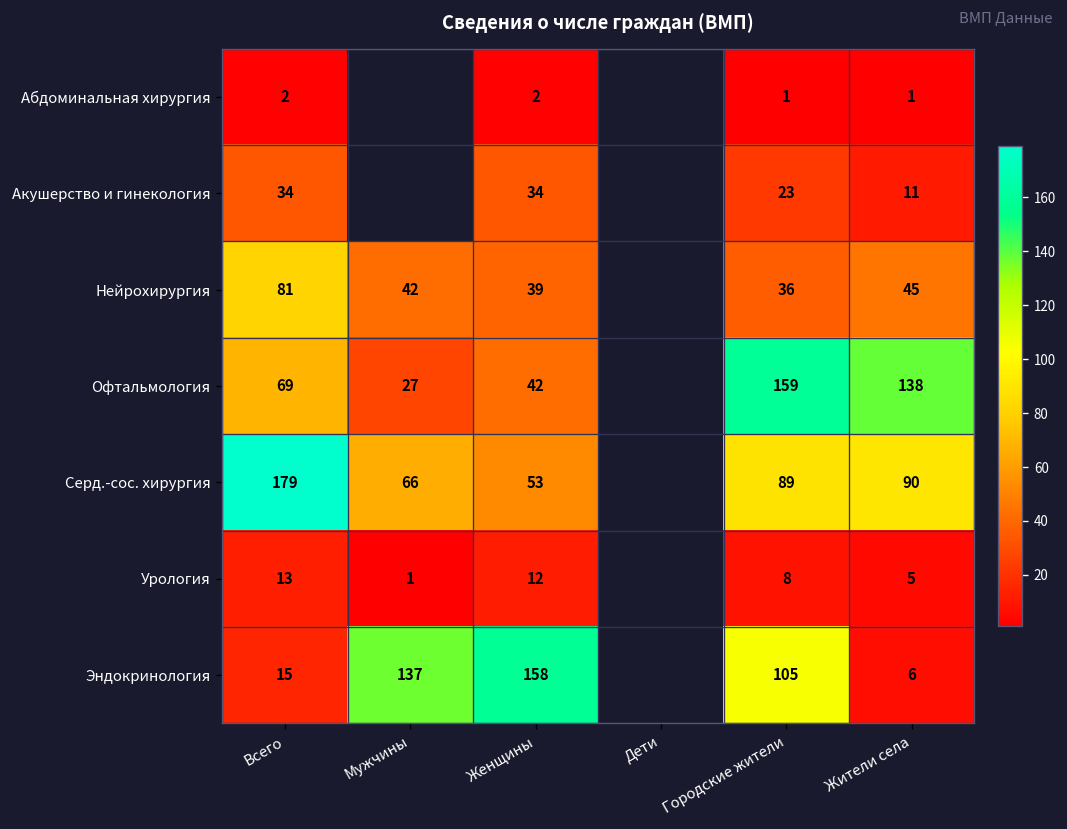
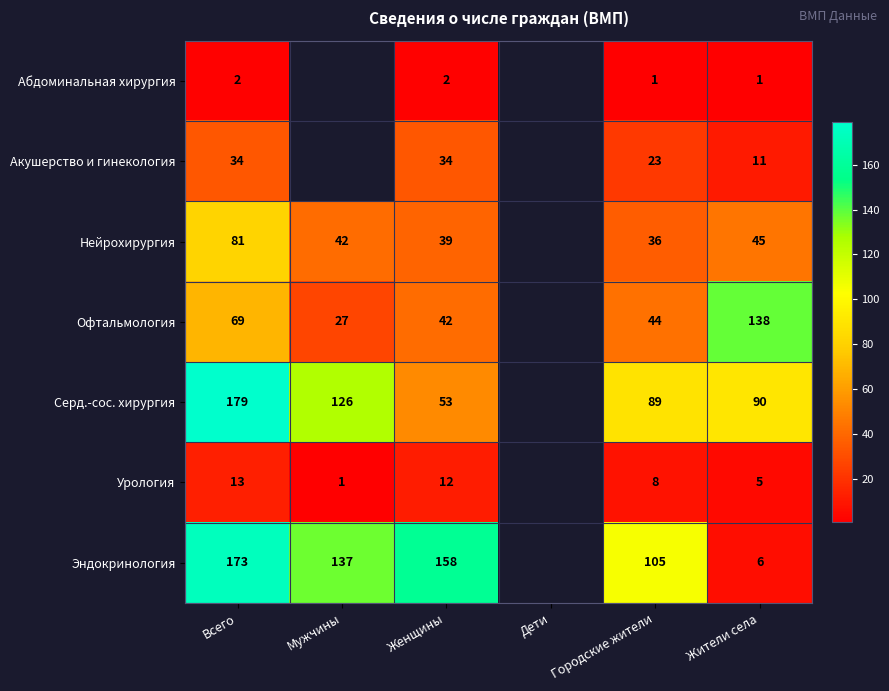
Офтальмология, Городские жители: 159 -> 44
Серд.-сос. хирургия, Мужчины: 66 -> 126
Эндокринология, Всего: 15 -> 173
